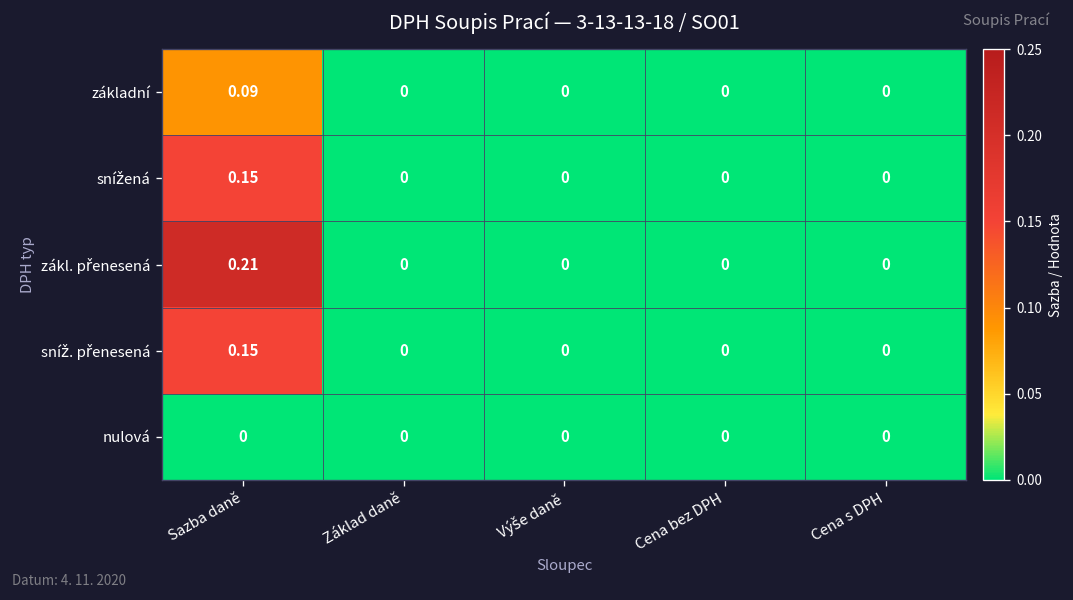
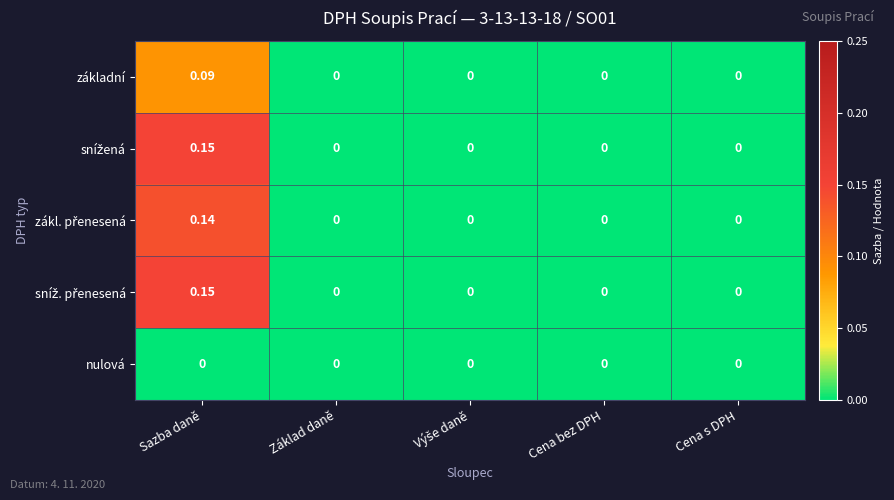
zákl. přenesená, Sazba daně: 0.21 -> 0.14
